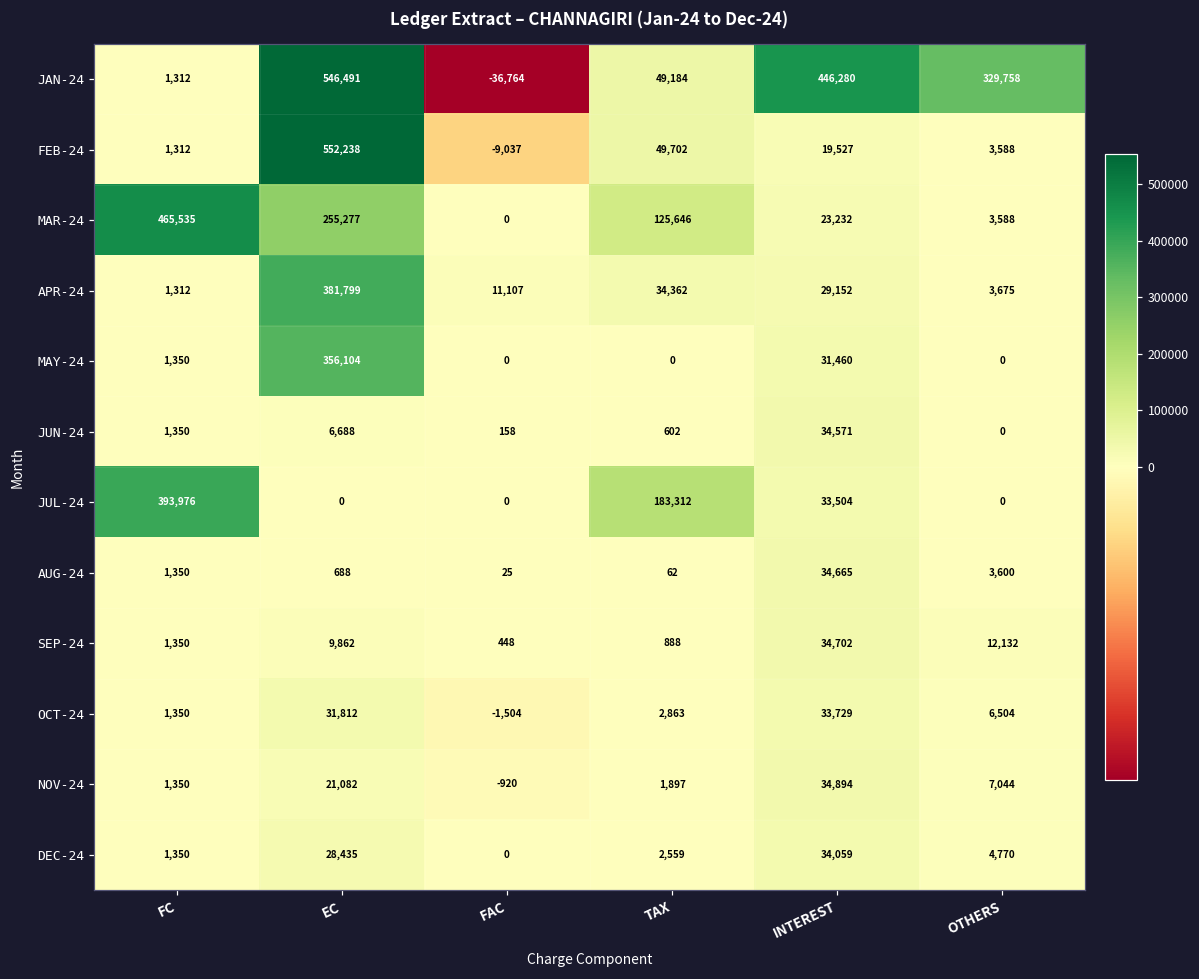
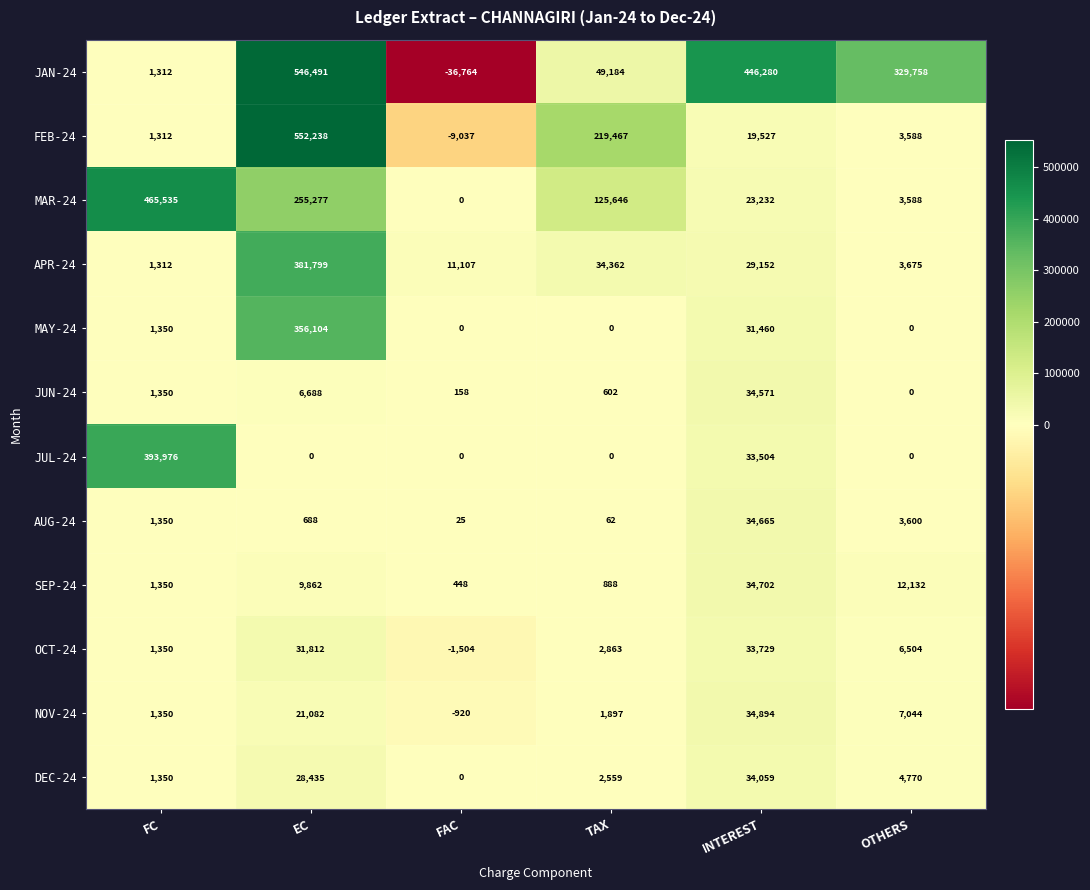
FEB-24, TAX: 49,702 -> 219,467
JUL-24, TAX: 183,312 -> 0
